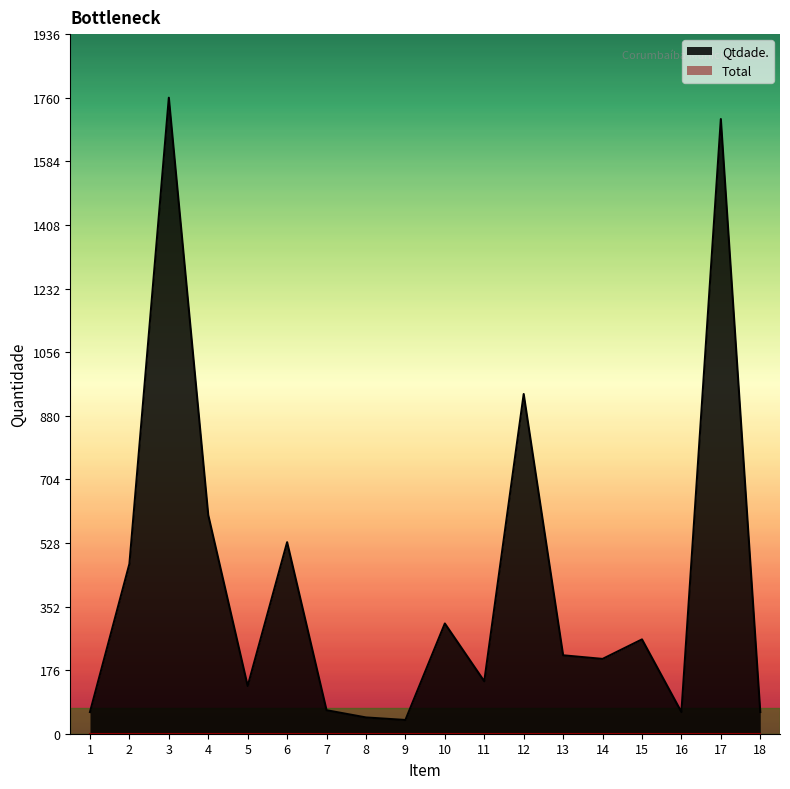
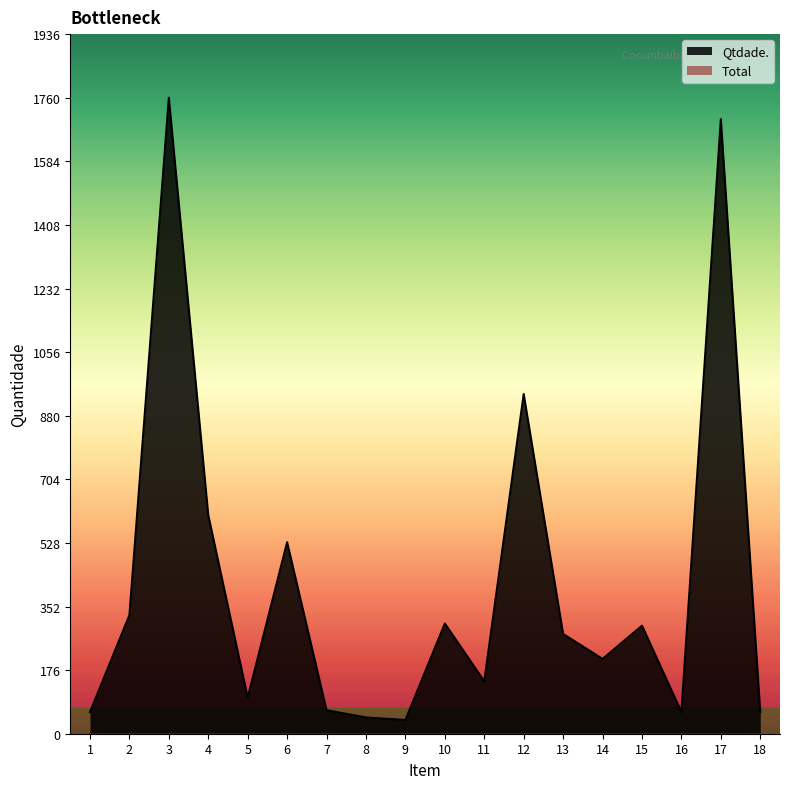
Qtdade., 2: 470 -> 330
Qtdade., 5: 130 -> 100
Qtdade., 13: 220 -> 280
Qtdade., 15: 260 -> 300
